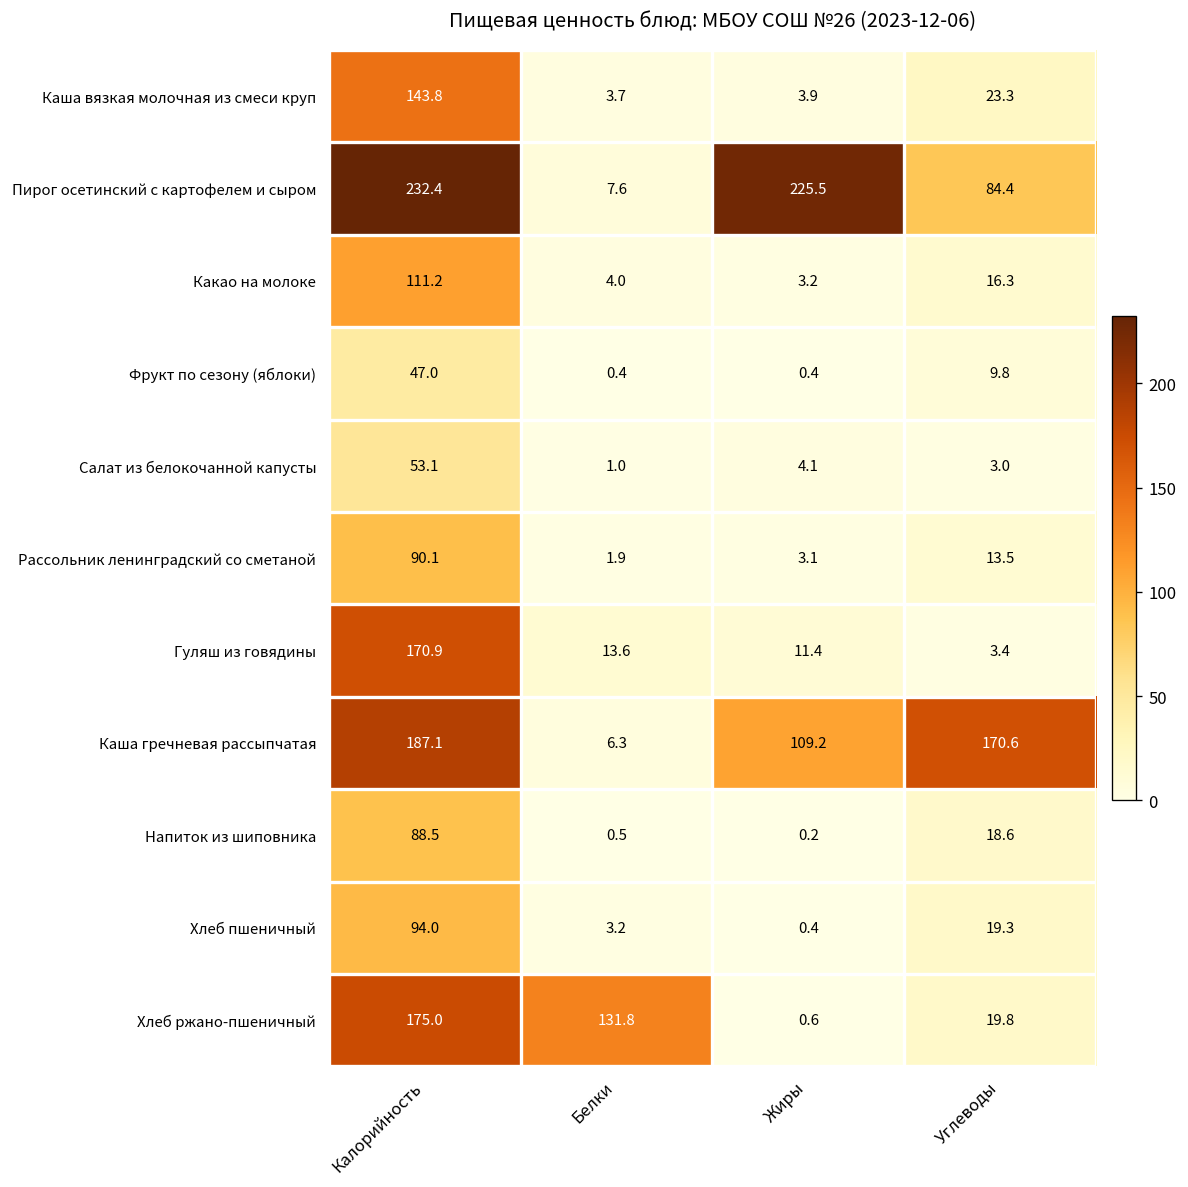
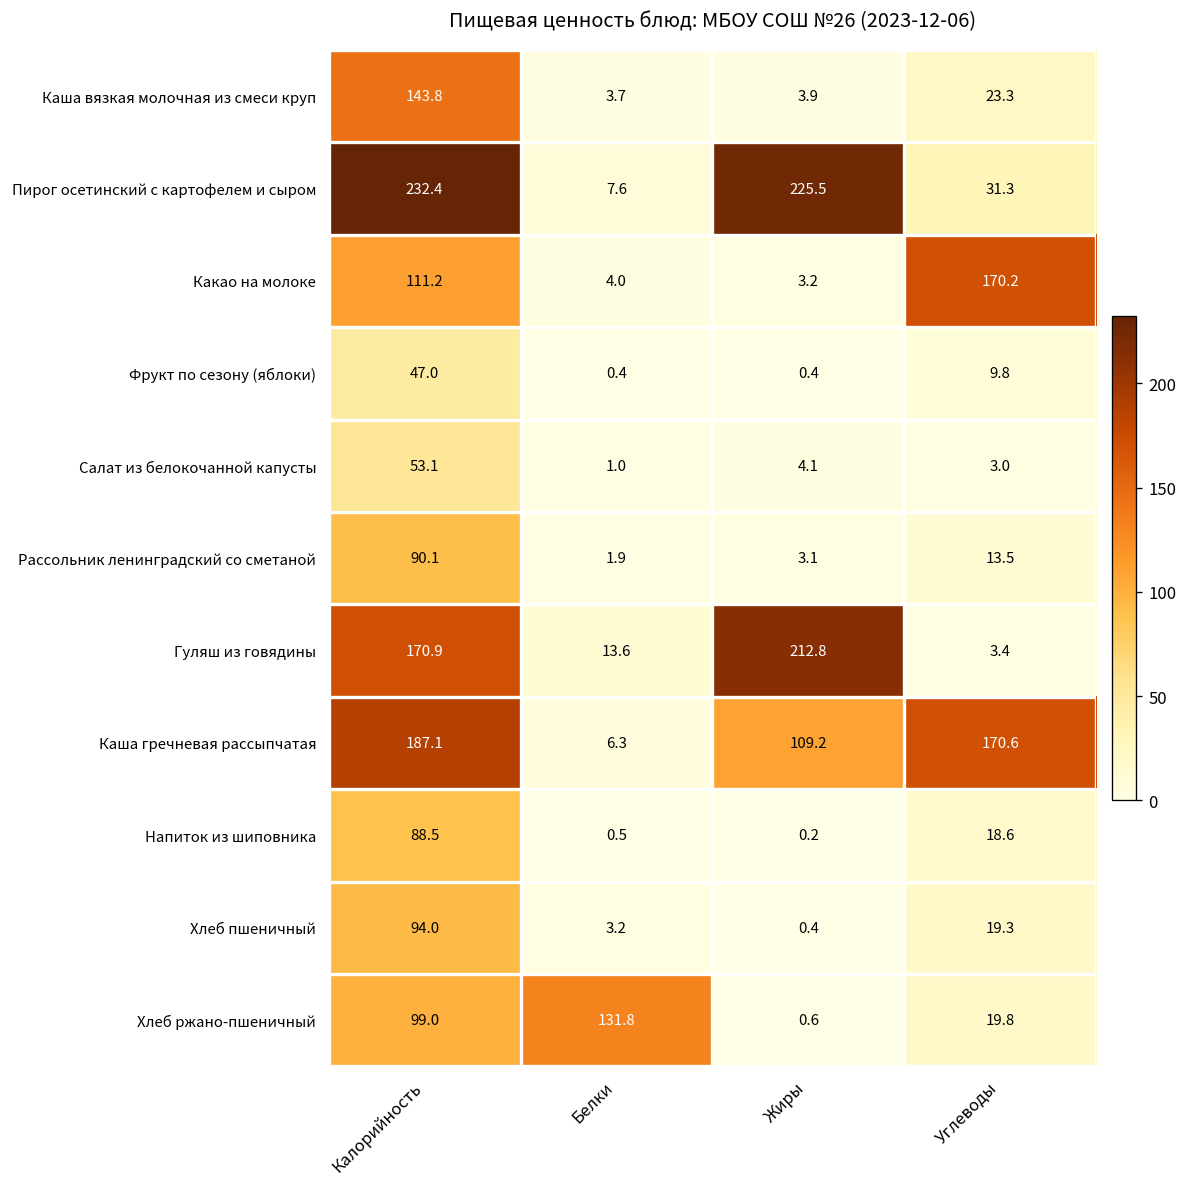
Пирог осетинский с картофелем и сыром, Углеводы: 84.4 -> 31.3
Какао на молоке, Углеводы: 16.3 -> 170.2
Гуляш из говядины, Жиры: 11.4 -> 212.8
Хлеб ржано-пшеничный, Калорийность: 175.0 -> 99.0
